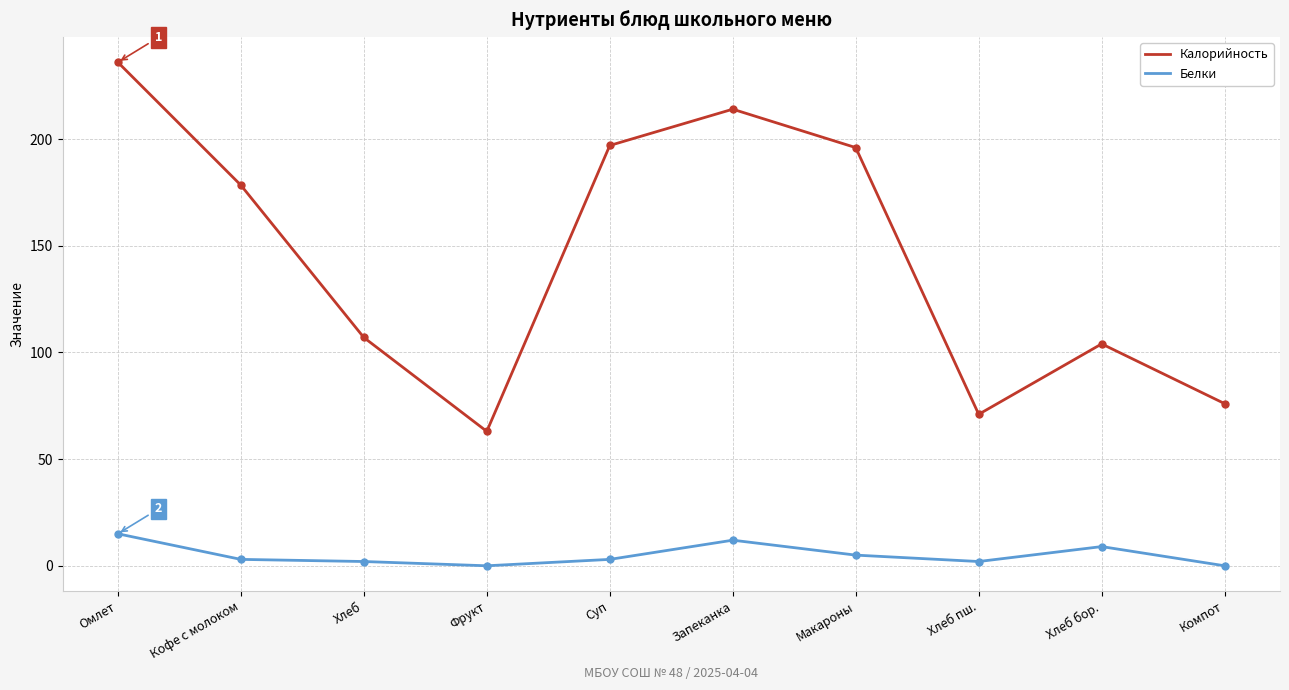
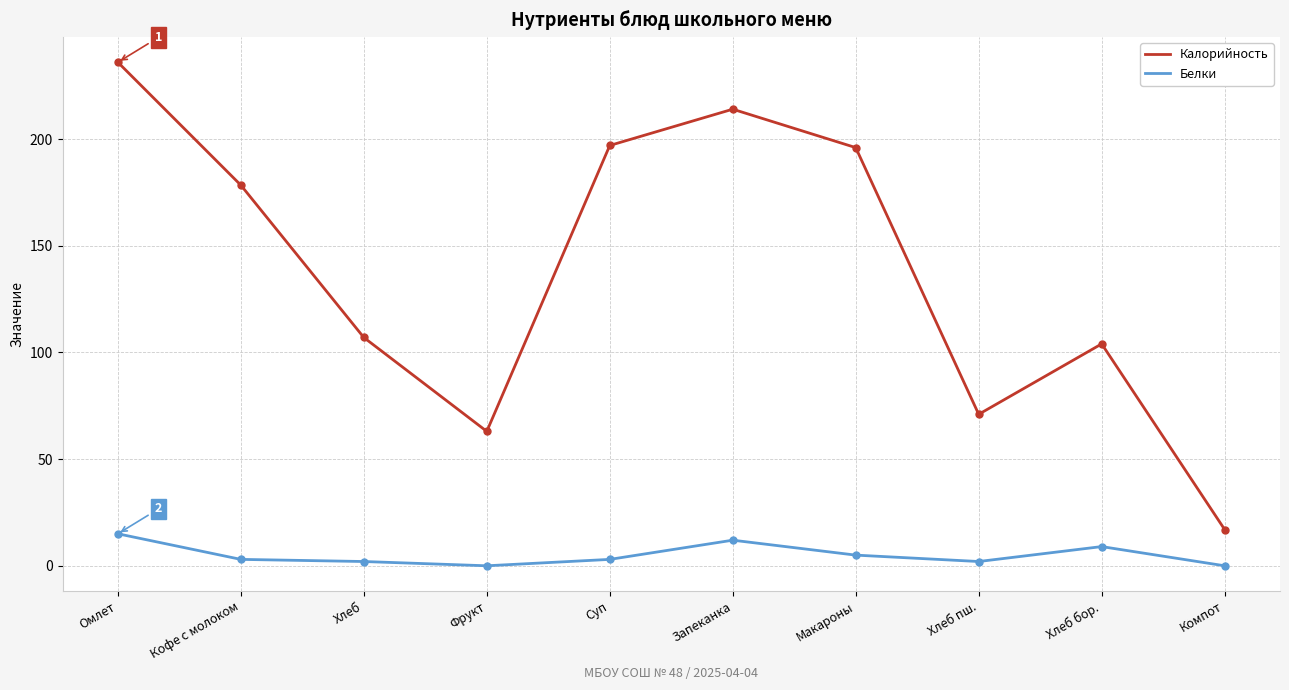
Калорийность, Компот: 76 -> 17
